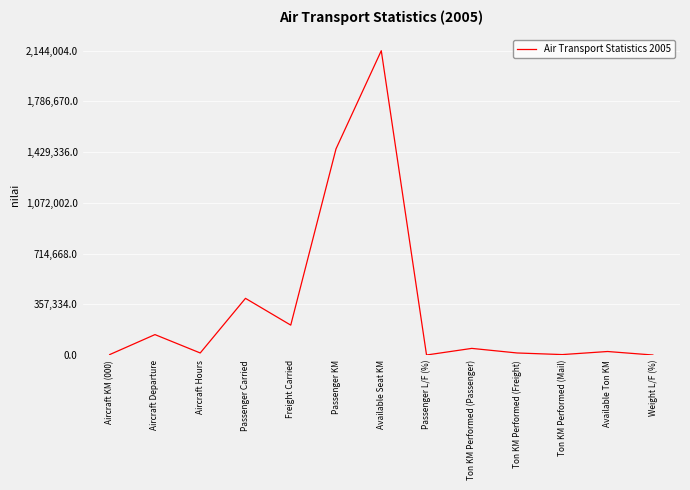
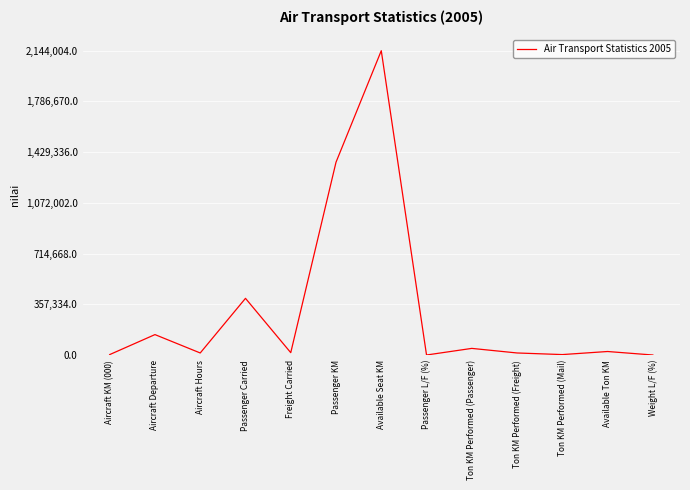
Freight Carried: 210,000 -> 20,000
Passenger KM: 1,450,000 -> 1,360,000
